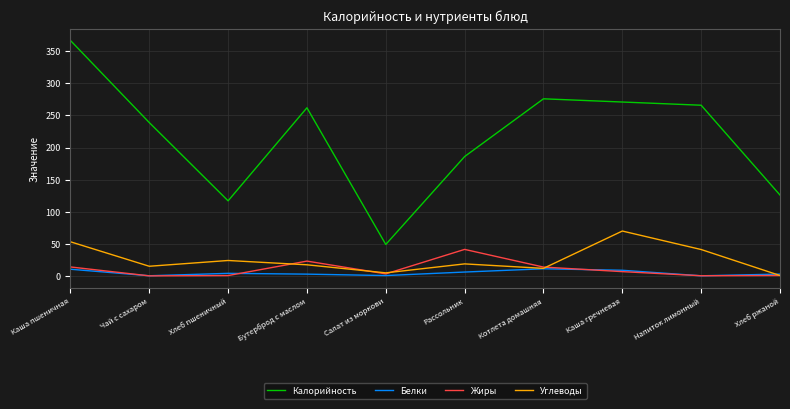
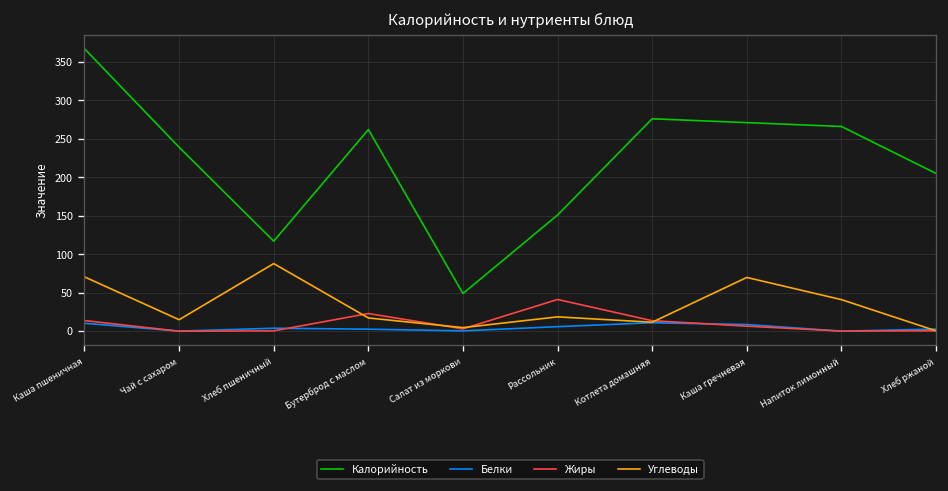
Углеводы, Каша пшеничная: 50 -> 70
Углеводы, Хлеб пшеничный: 20 -> 90
Калорийность, Рассольник: 190 -> 150
Калорийность, Хлеб ржаной: 130 -> 210
